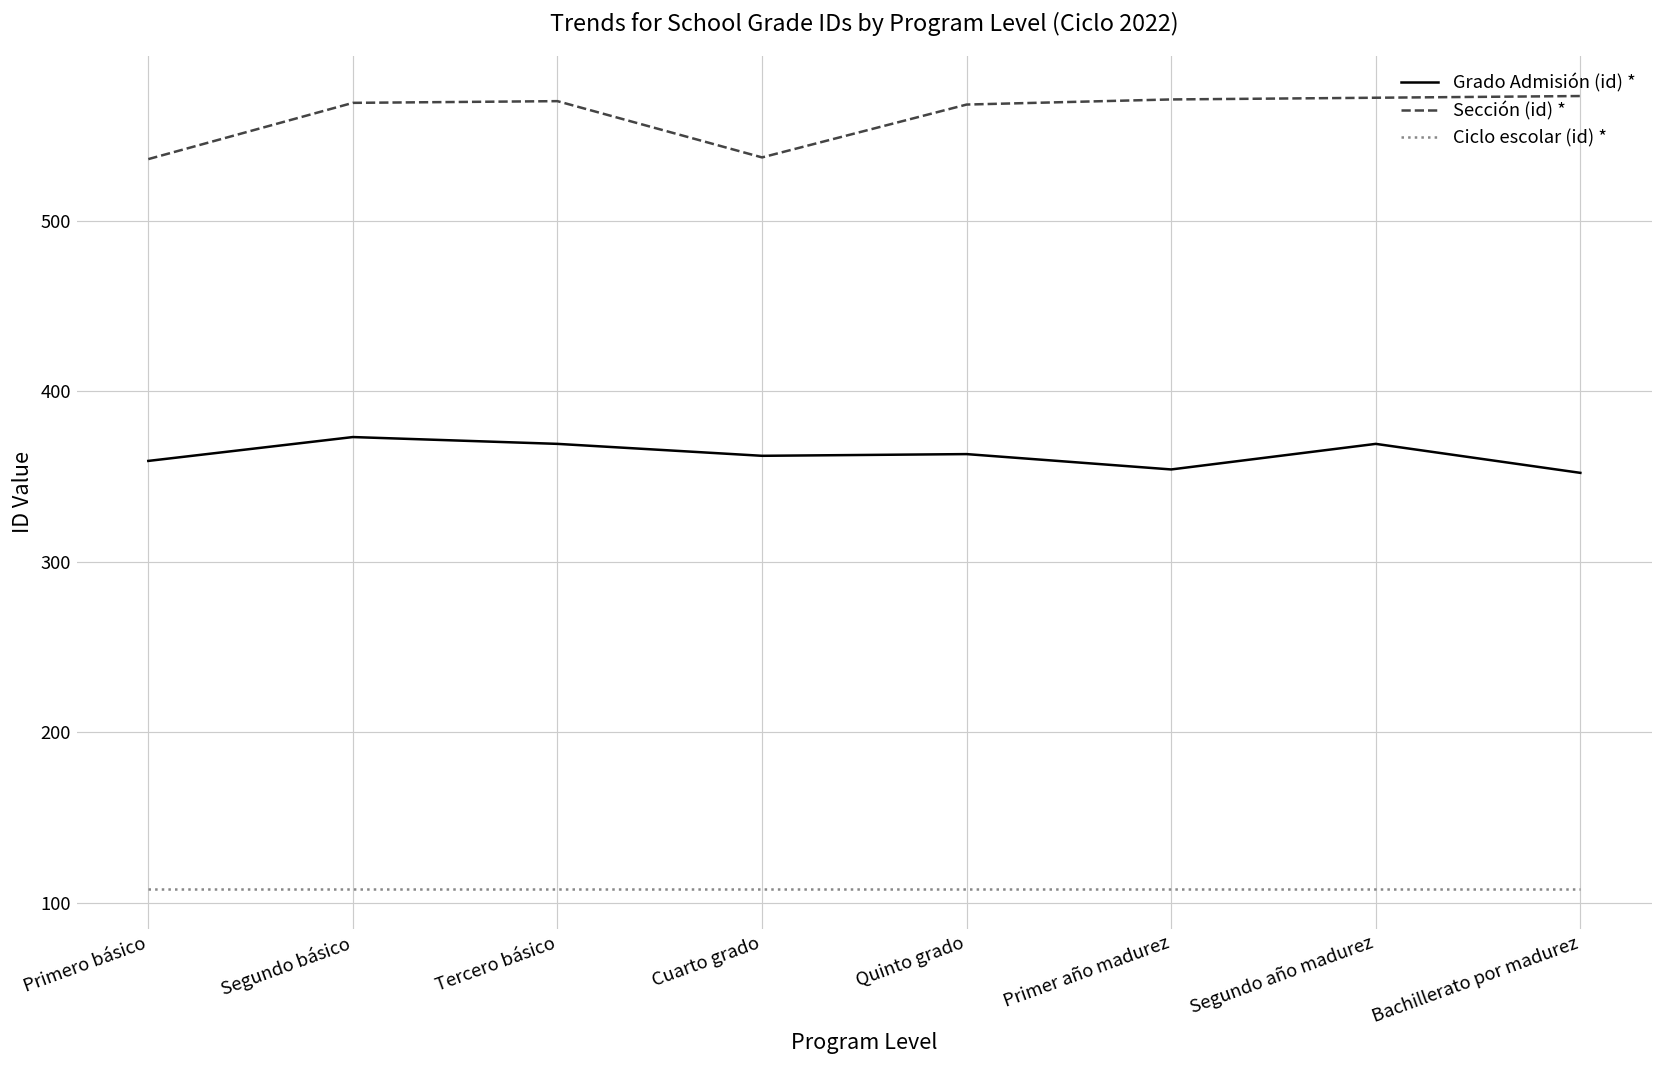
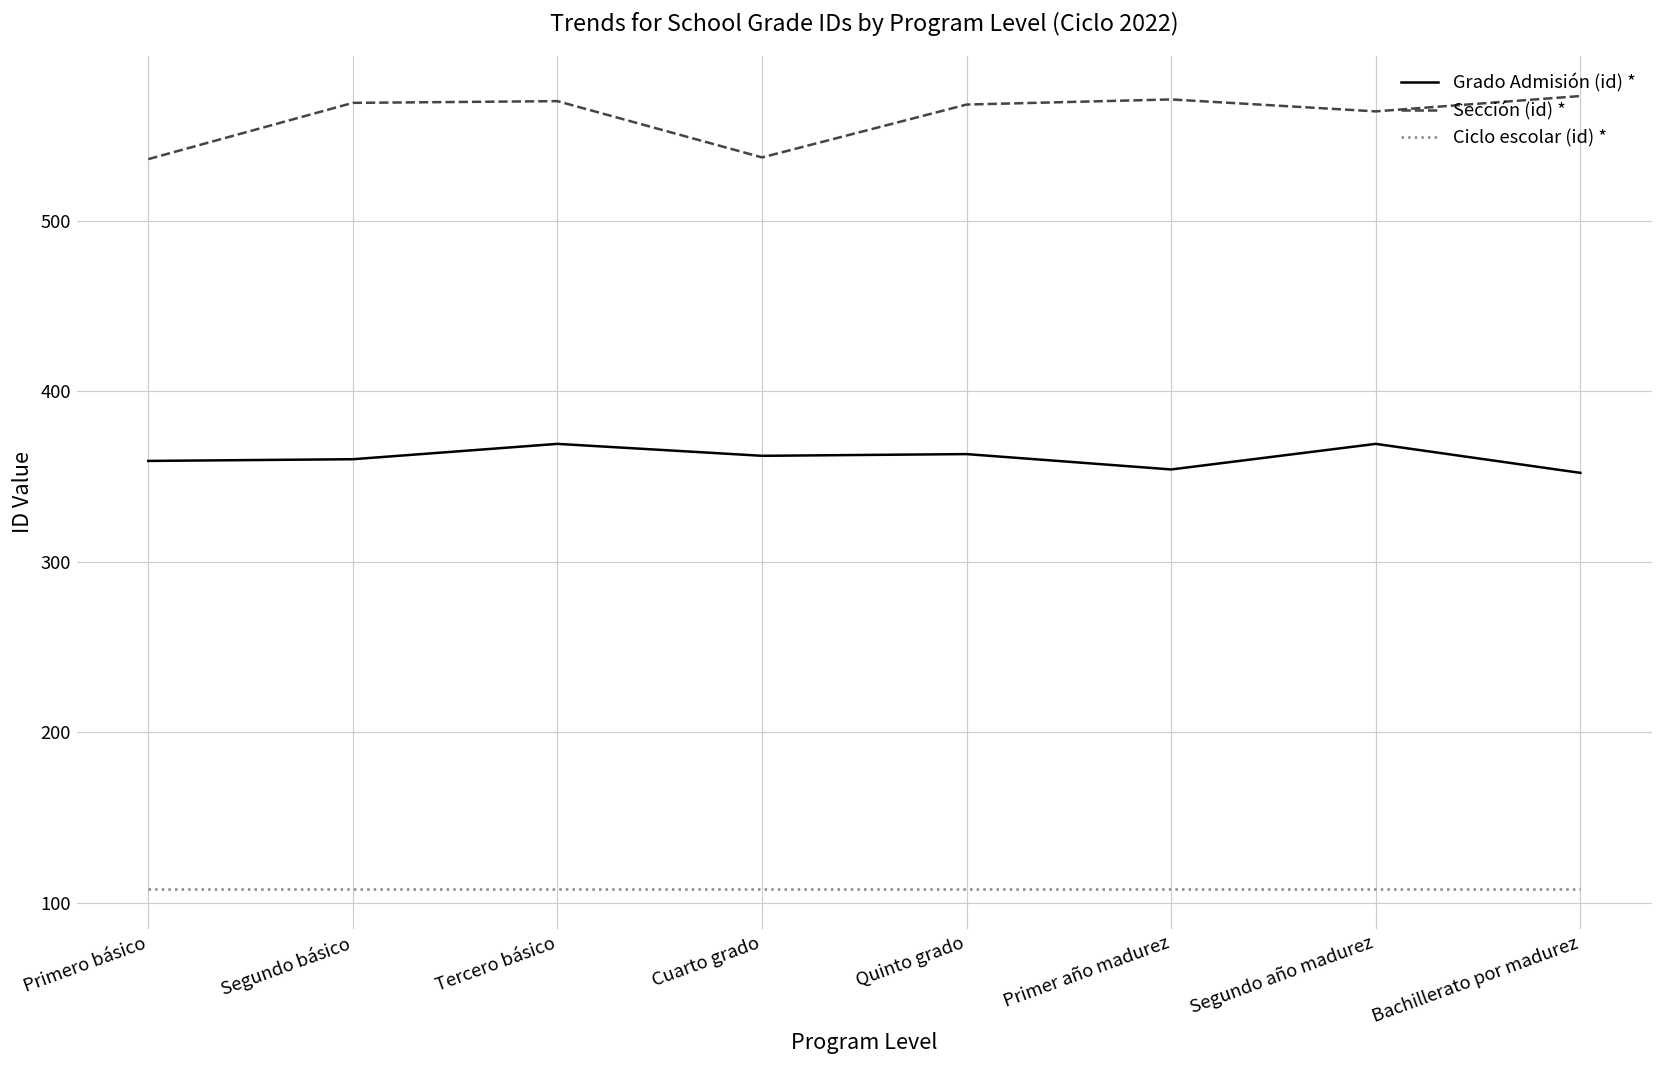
Grado Admisión (id) *, Segundo básico: 373 -> 360
Sección (id) *, Segundo año madurez: 572 -> 564
